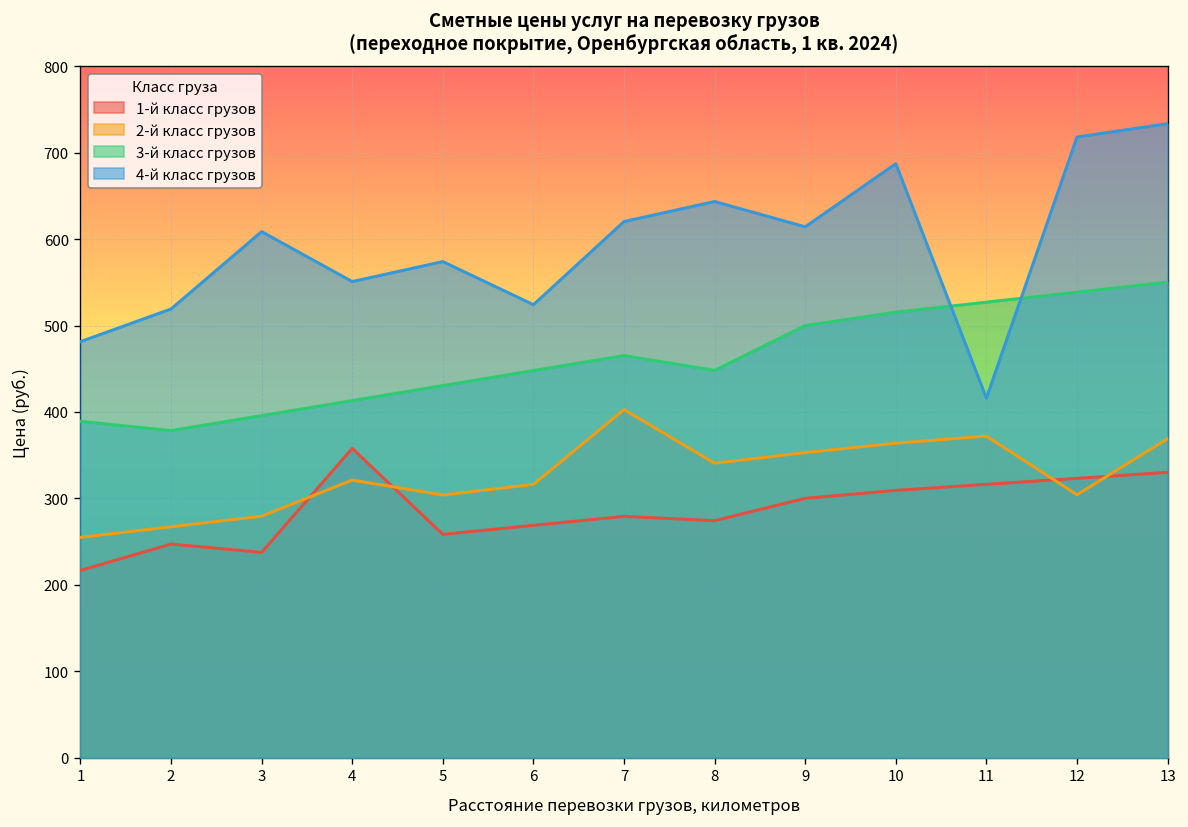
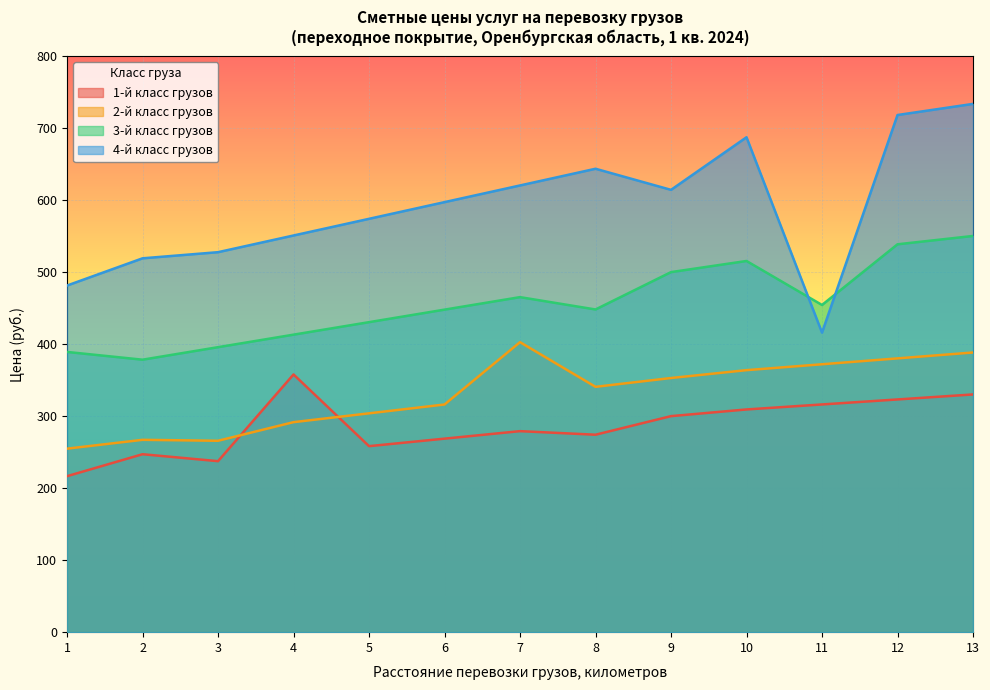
2-й класс грузов, 3: 280 -> 270
4-й класс грузов, 3: 610 -> 530
2-й класс грузов, 4: 320 -> 290
4-й класс грузов, 6: 520 -> 600
3-й класс грузов, 11: 530 -> 450
2-й класс грузов, 12: 300 -> 380
2-й класс грузов, 13: 370 -> 390
